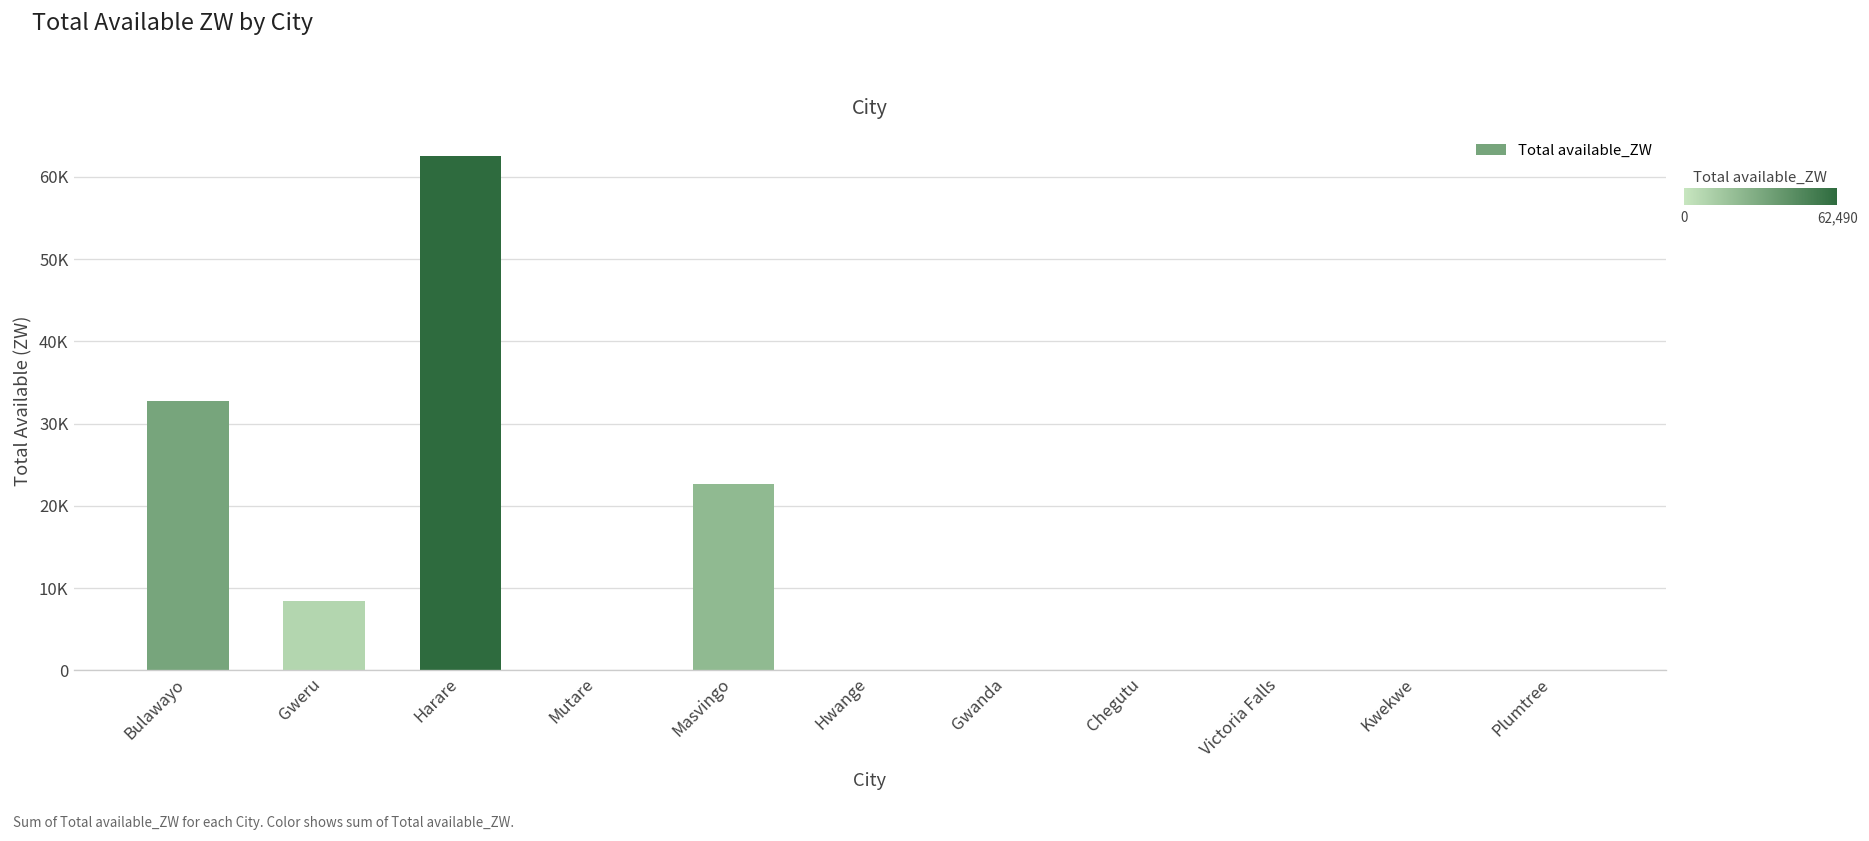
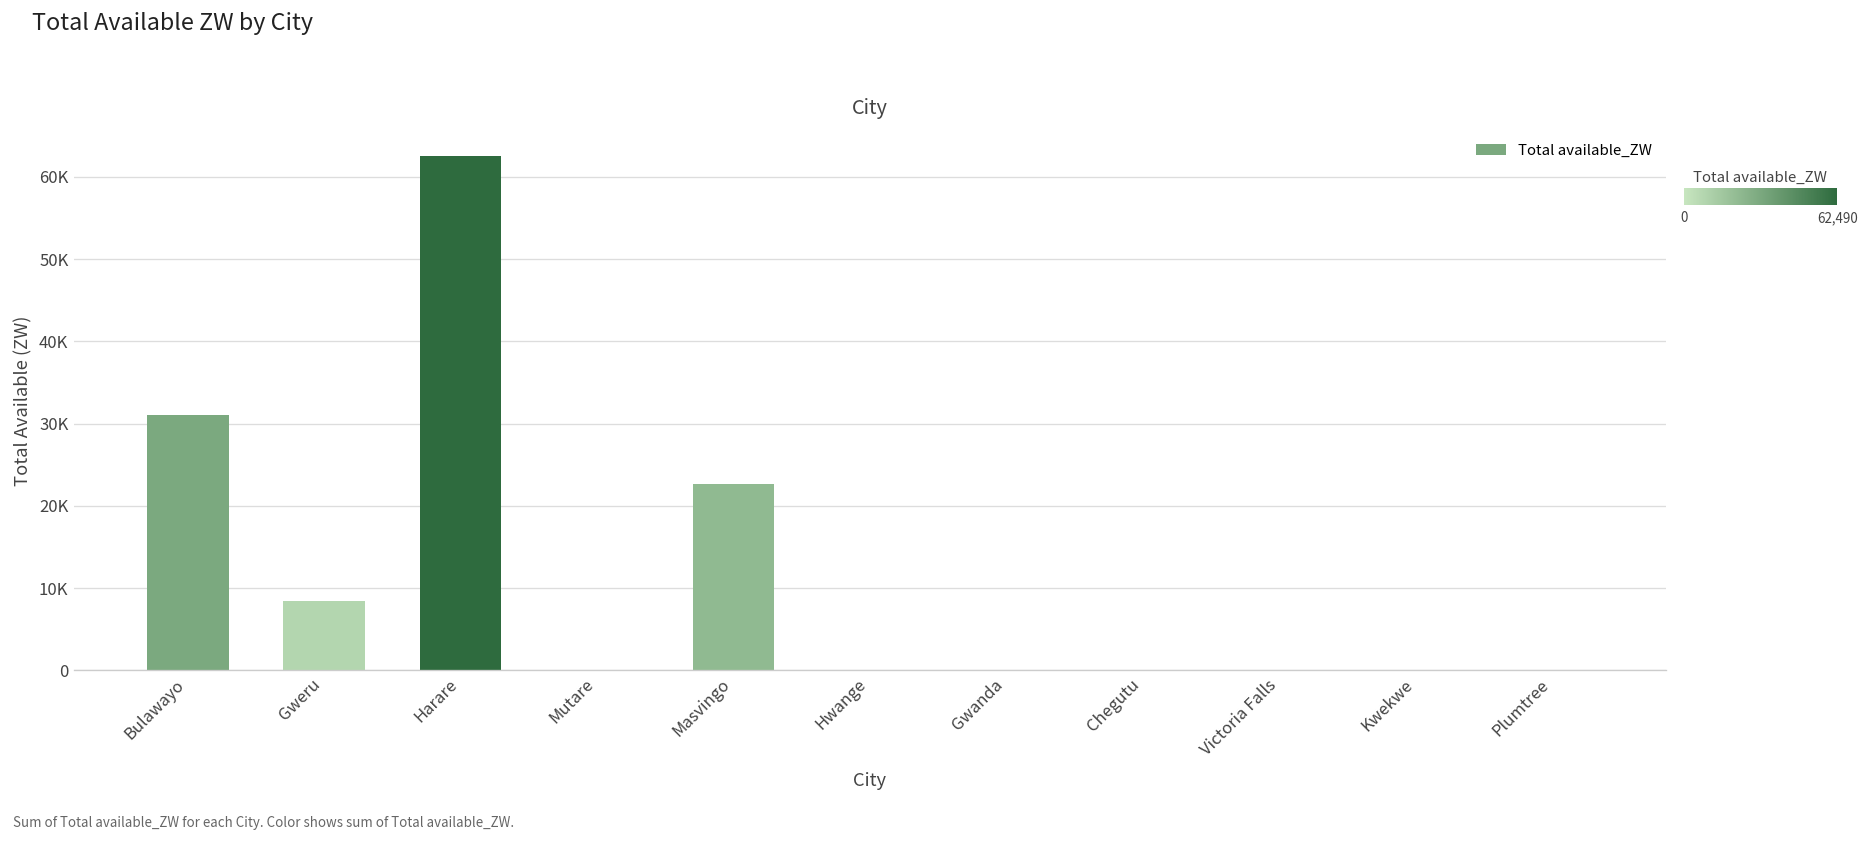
Bulawayo: 33000 -> 31000
